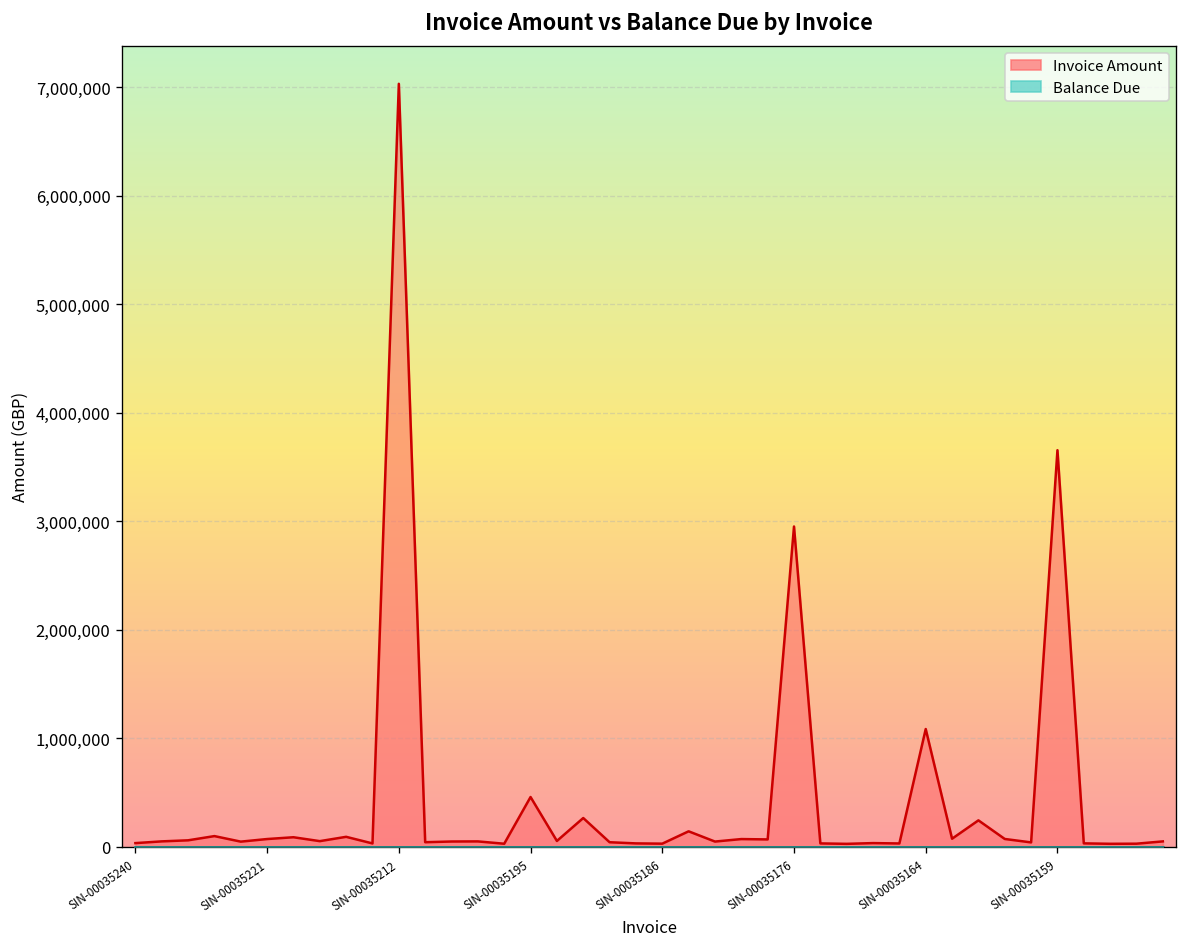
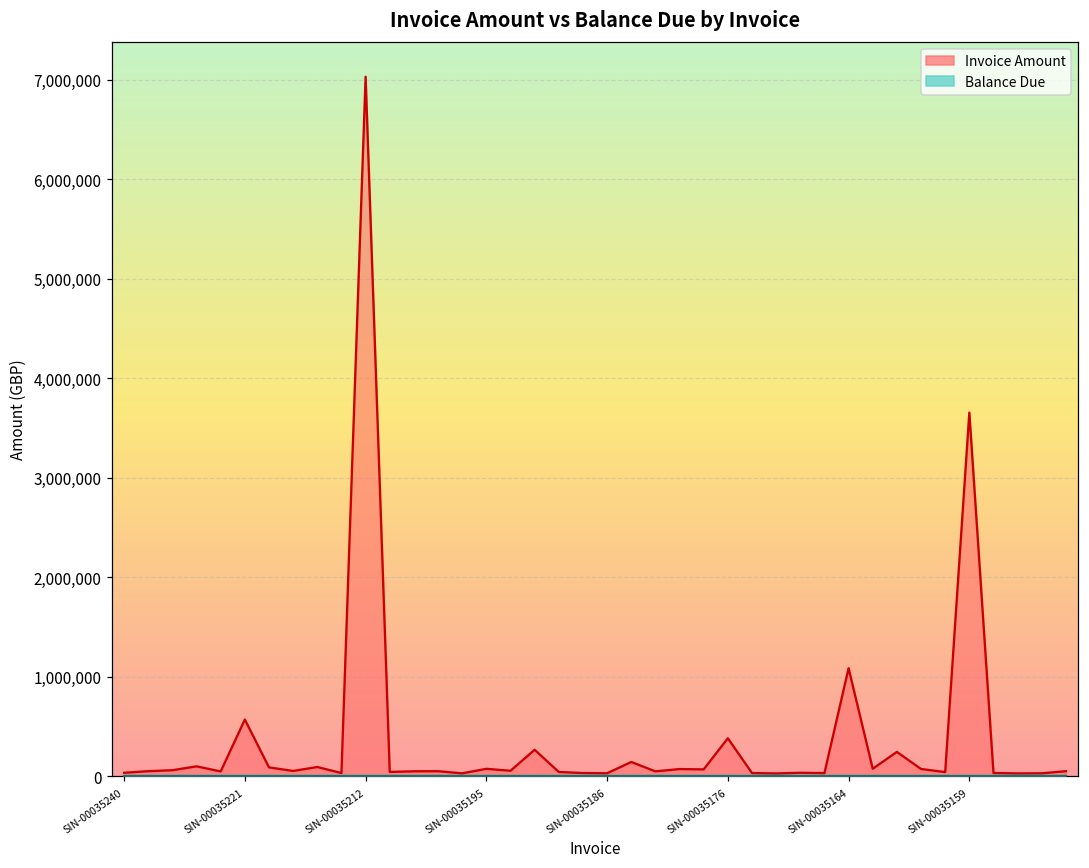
Invoice Amount, SIN-00035221: 100,000 -> 600,000
Invoice Amount, SIN-00035195: 500,000 -> 100,000
Invoice Amount, SIN-00035176: 3,000,000 -> 400,000
